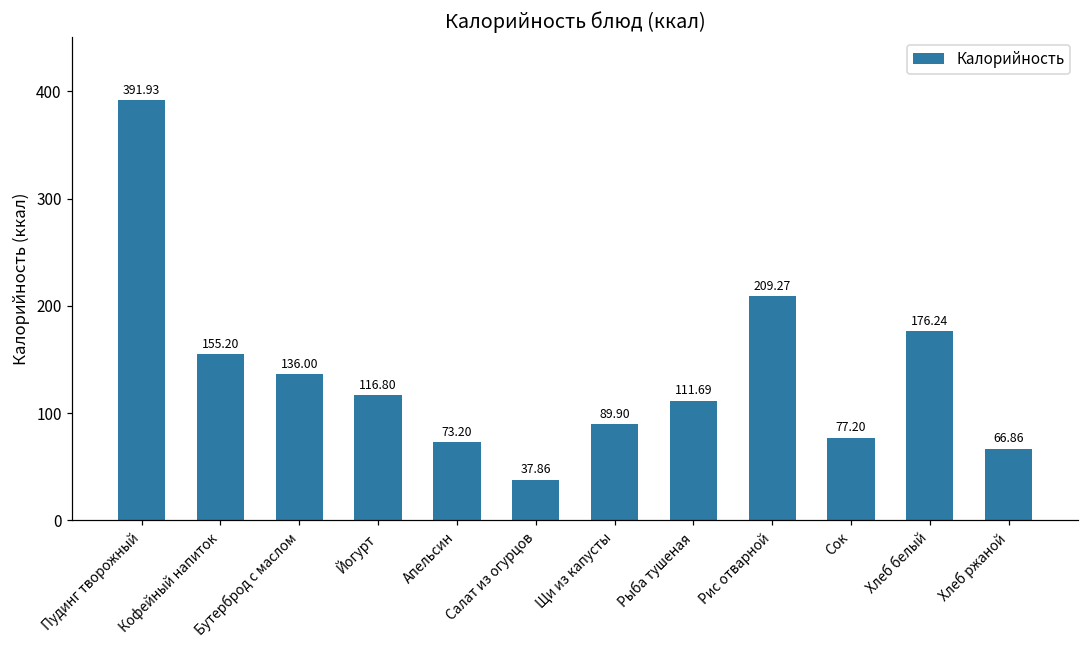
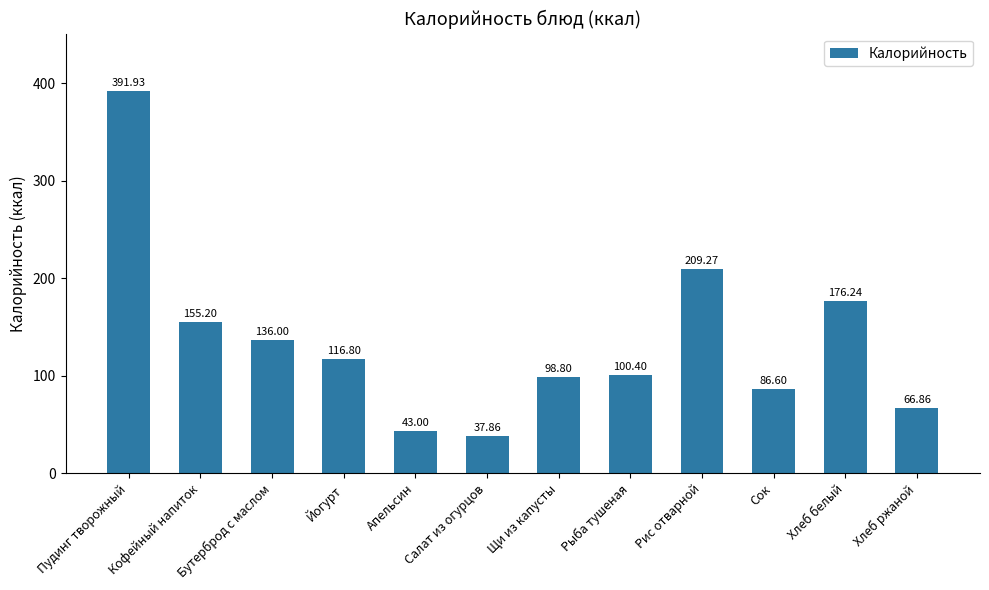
Апельсин: 73.20 -> 43.00
Щи из капусты: 89.90 -> 98.80
Рыба тушеная: 111.69 -> 100.40
Сок: 77.20 -> 86.60
